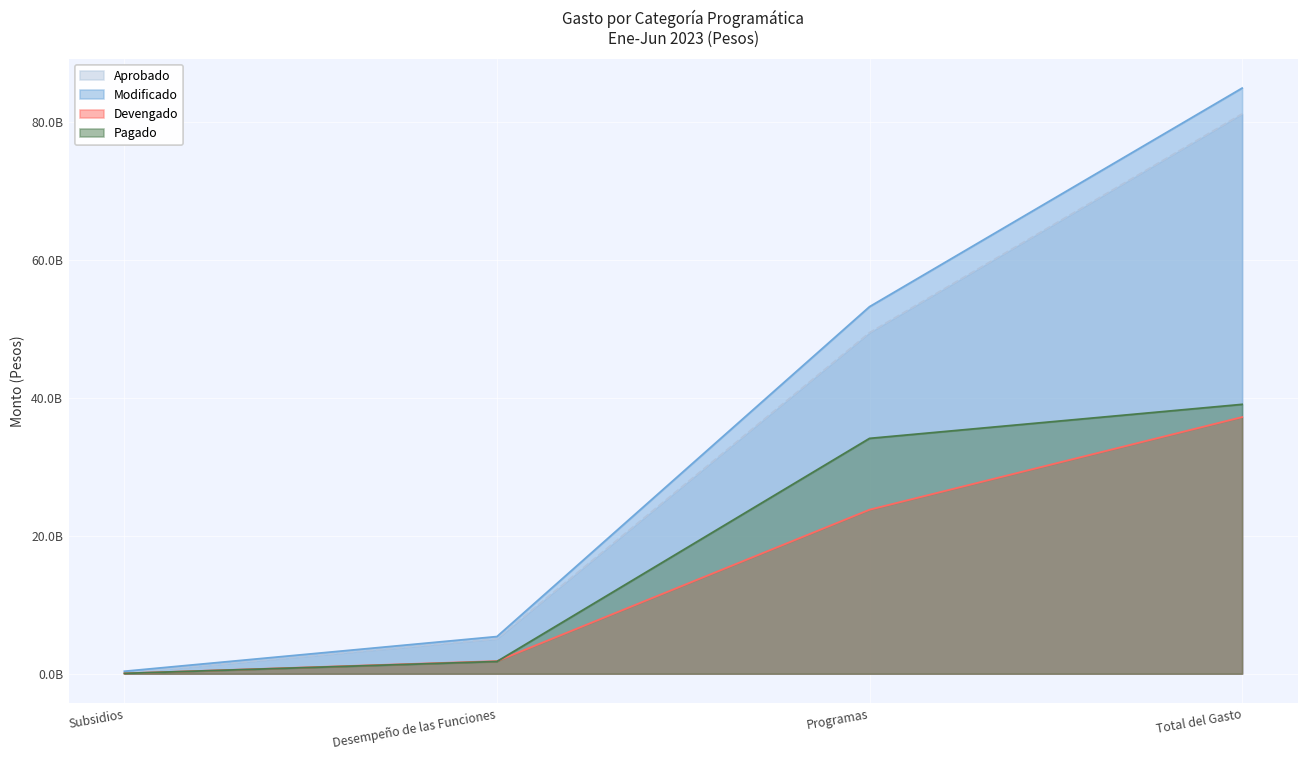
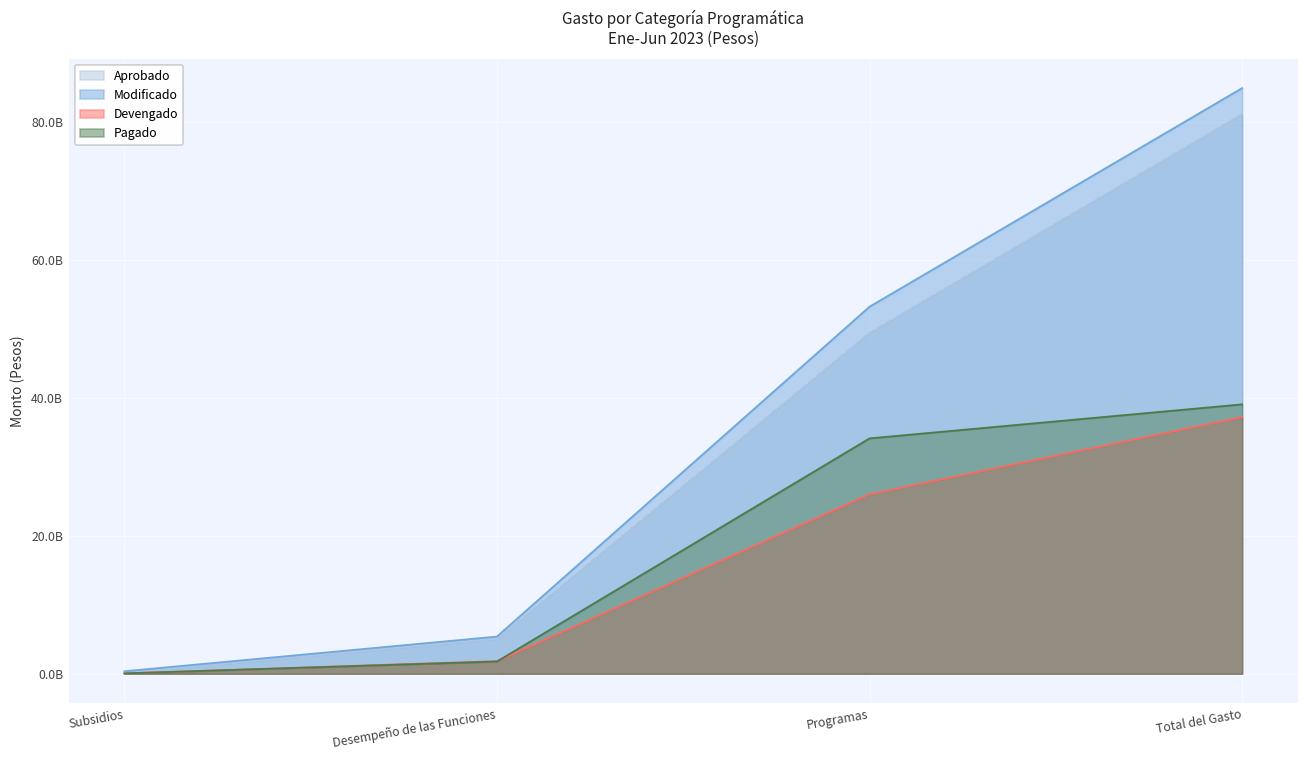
Devengado, Programas: 24000000000 -> 26000000000
